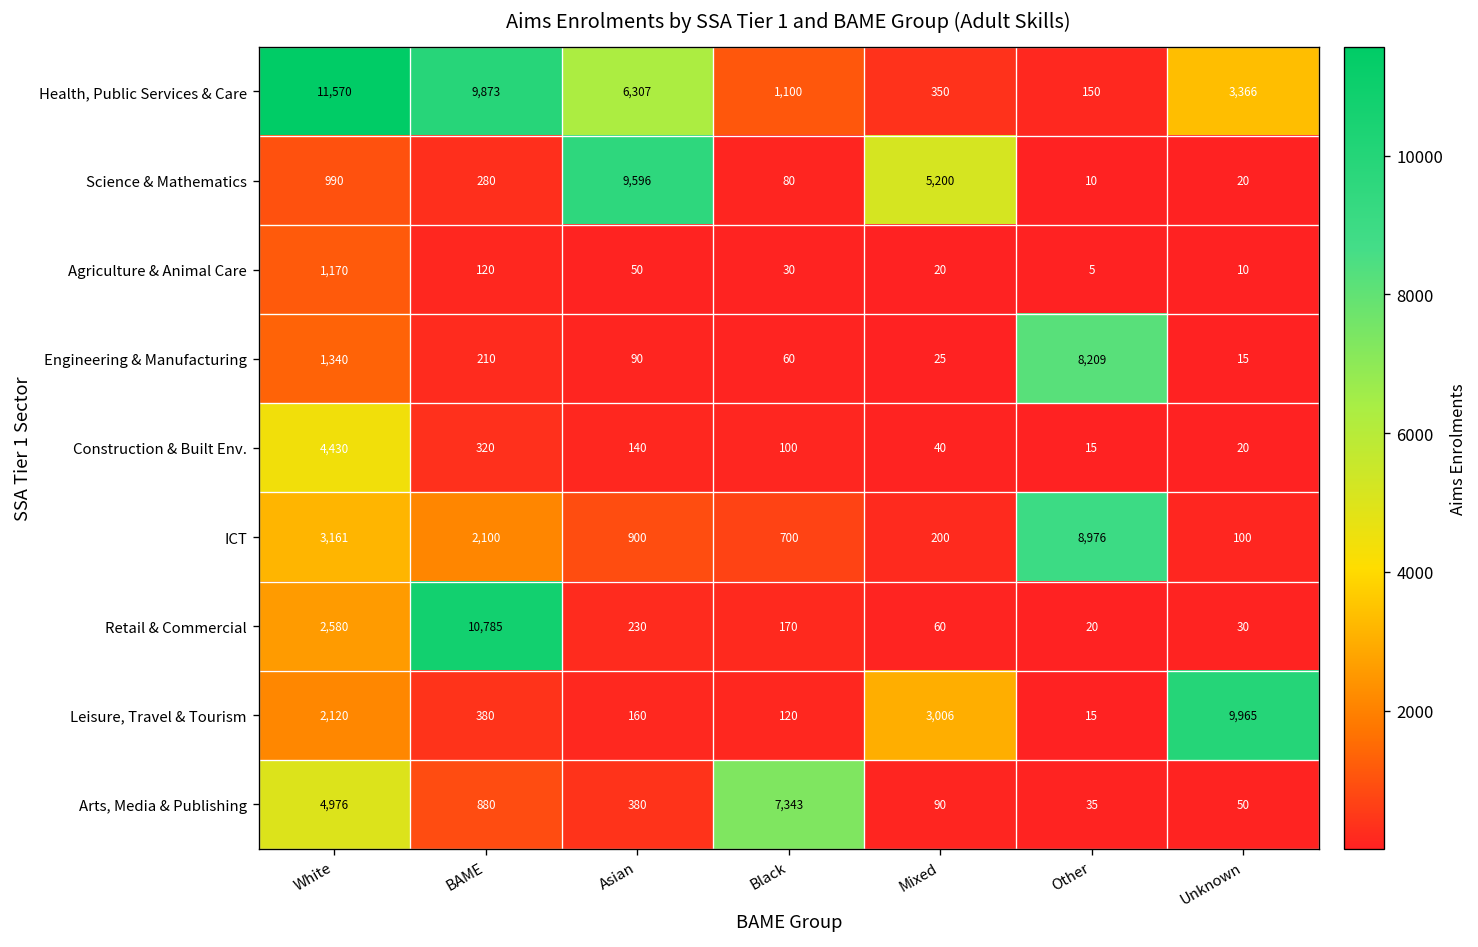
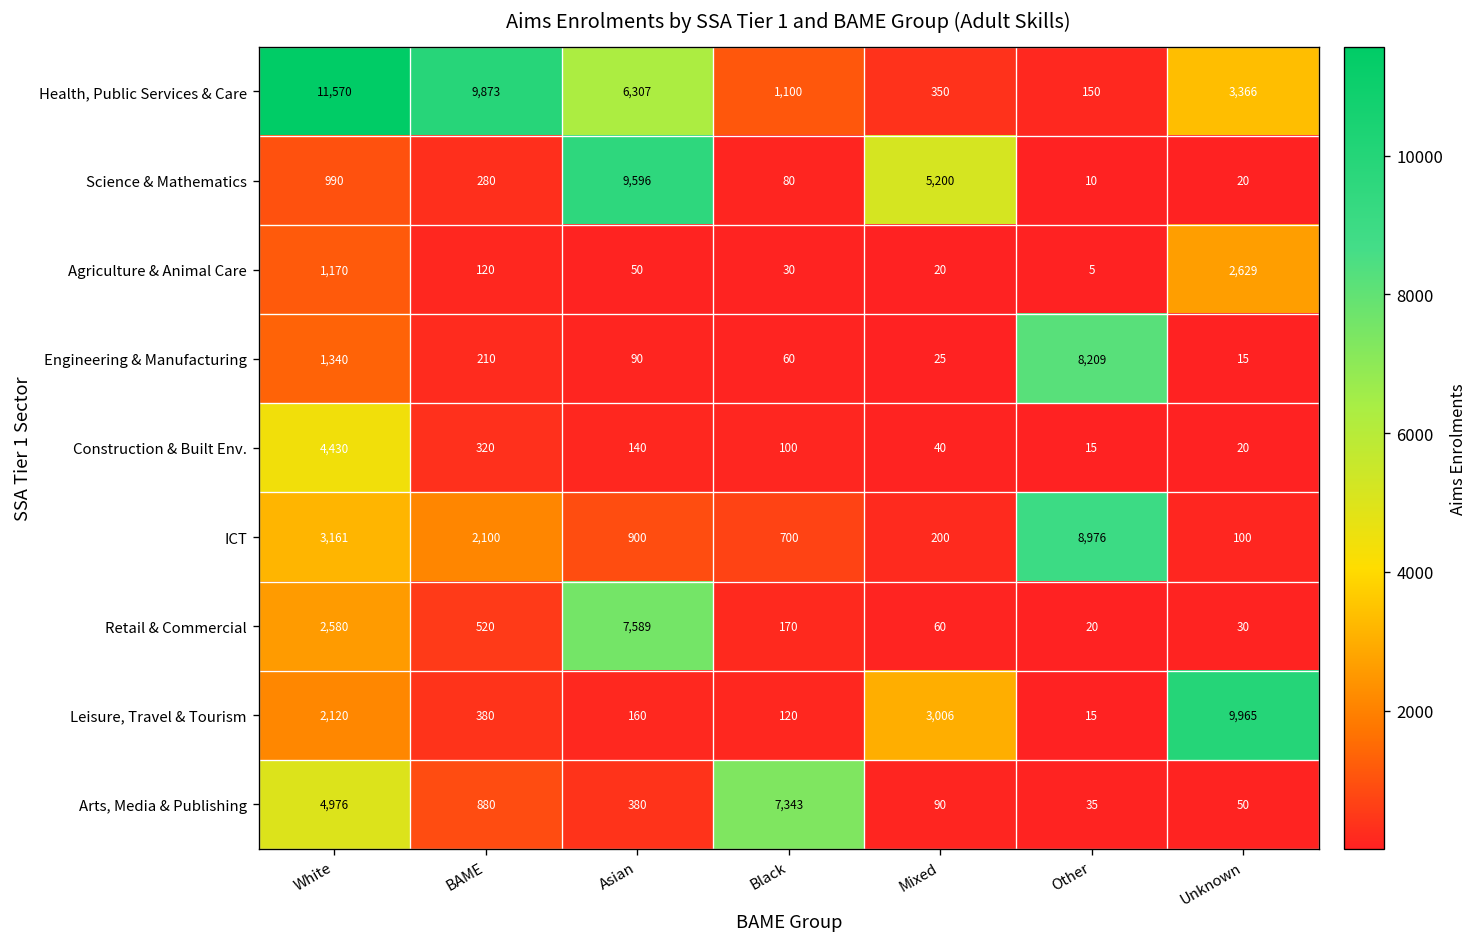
Agriculture & Animal Care, Unknown: 10 -> 2,629
Retail & Commercial, BAME: 10,785 -> 520
Retail & Commercial, Asian: 230 -> 7,589
